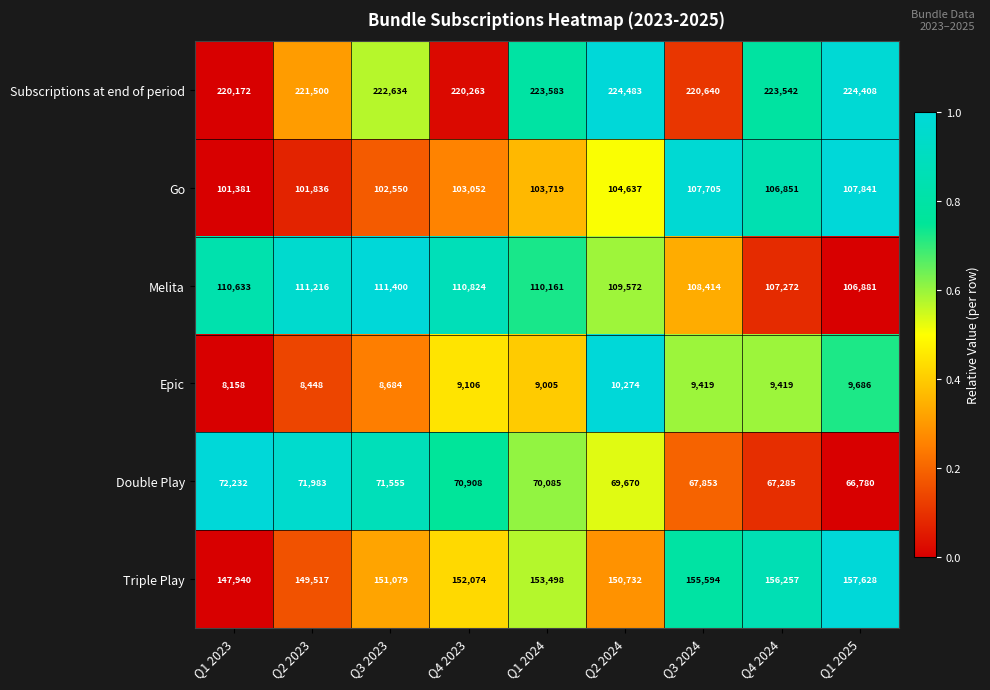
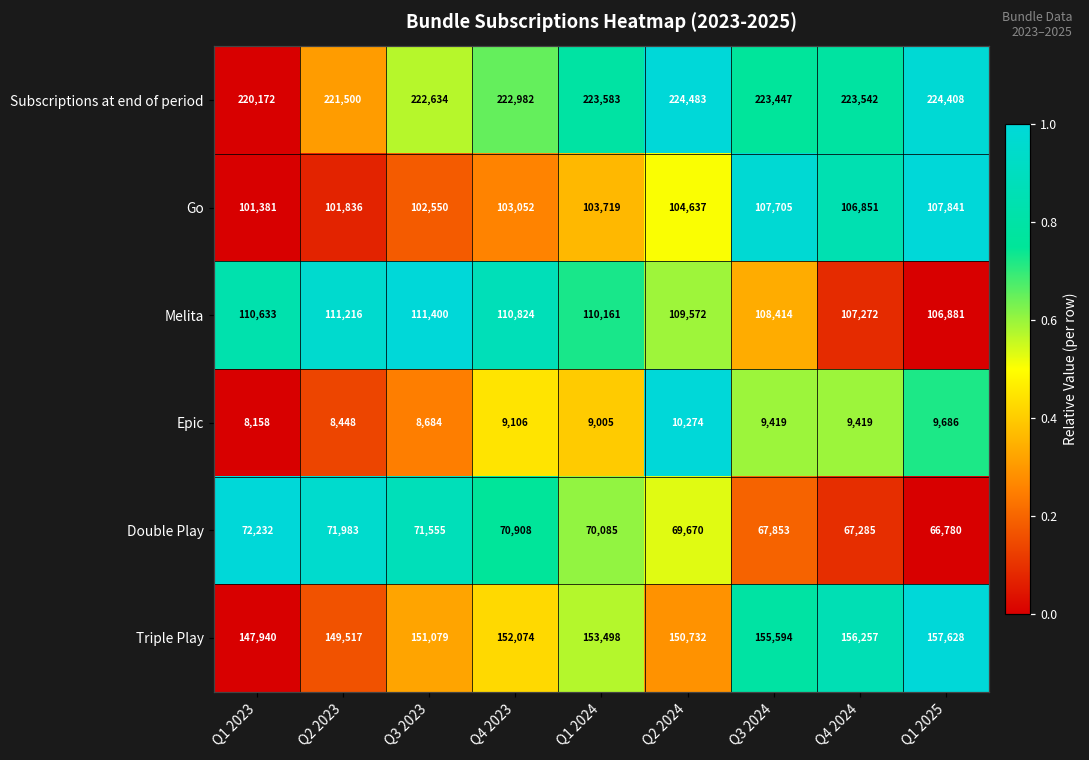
Subscriptions at end of period, Q4 2023: 220,263 -> 222,982
Subscriptions at end of period, Q3 2024: 220,640 -> 223,447
